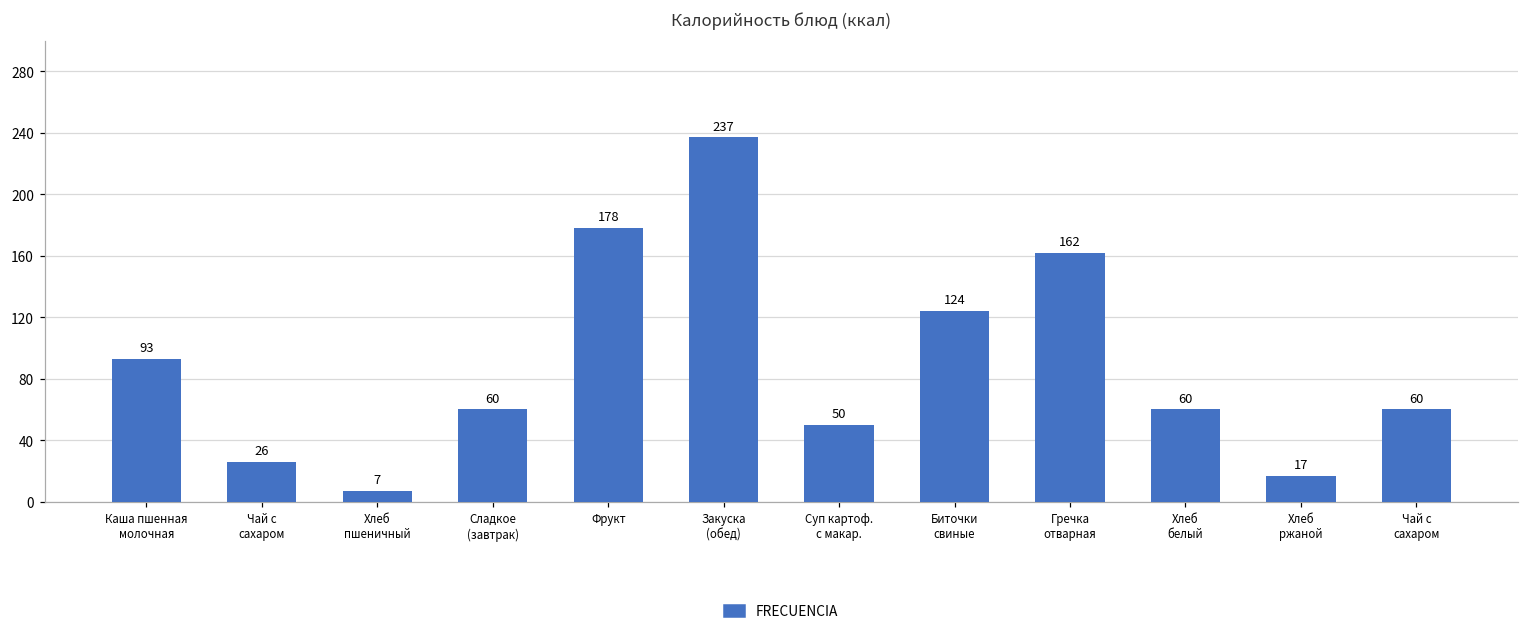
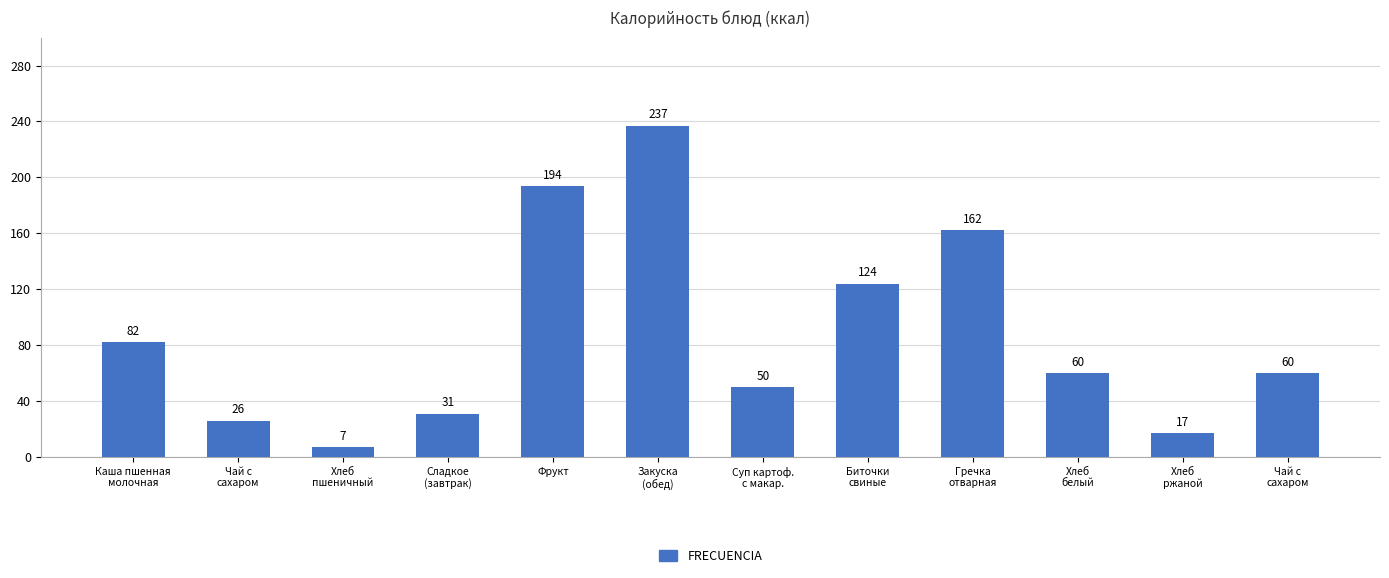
Каша пшенная молочная: 93 -> 82
Сладкое (завтрак): 60 -> 31
Фрукт: 178 -> 194
